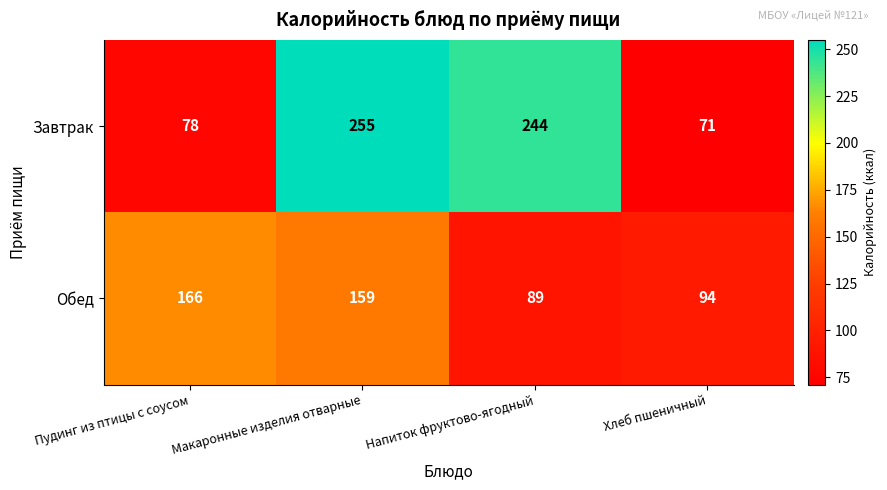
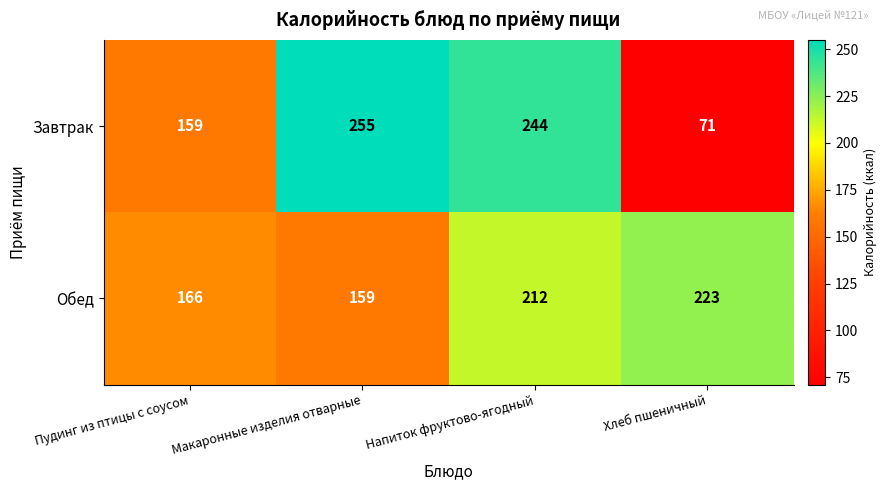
Завтрак, Пудинг из птицы с соусом: 78 -> 159
Обед, Напиток фруктово-ягодный: 89 -> 212
Обед, Хлеб пшеничный: 94 -> 223
